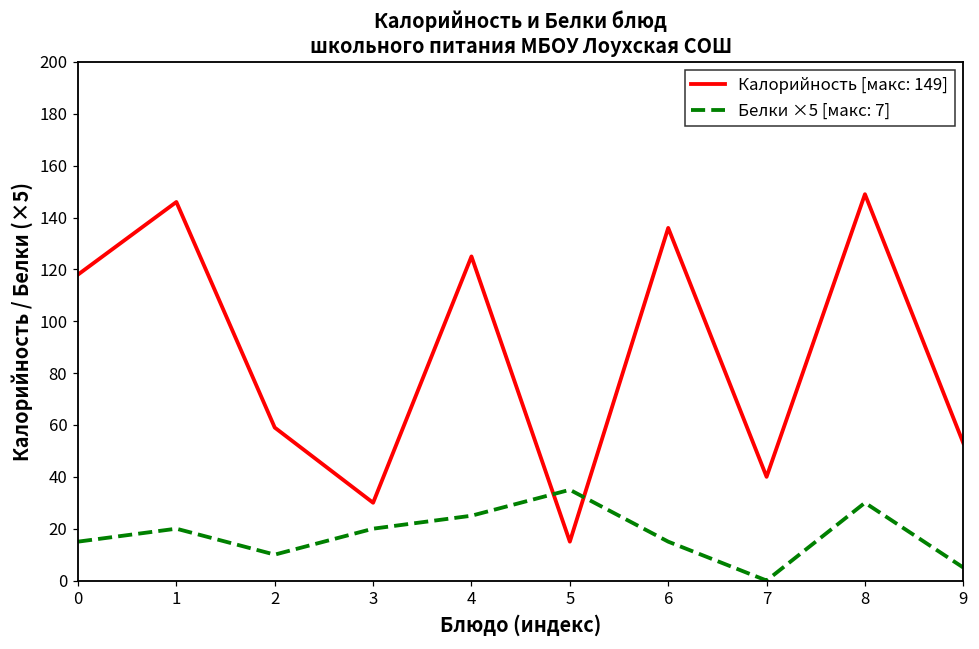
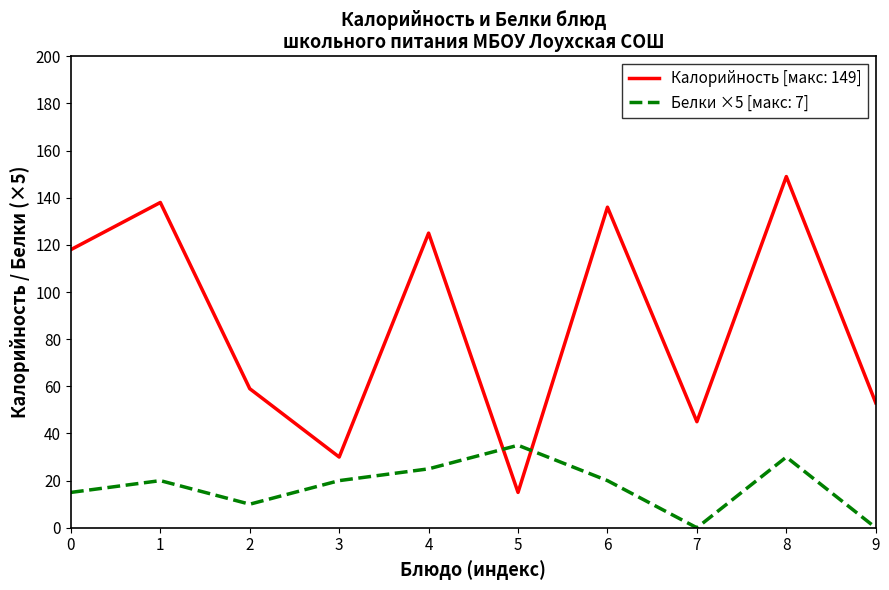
Калорийность [макс: 149], 1: 146 -> 138
Белки ×5 [макс: 7], 6: 15 -> 20
Калорийность [макс: 149], 7: 40 -> 45
Белки ×5 [макс: 7], 9: 5 -> 0
